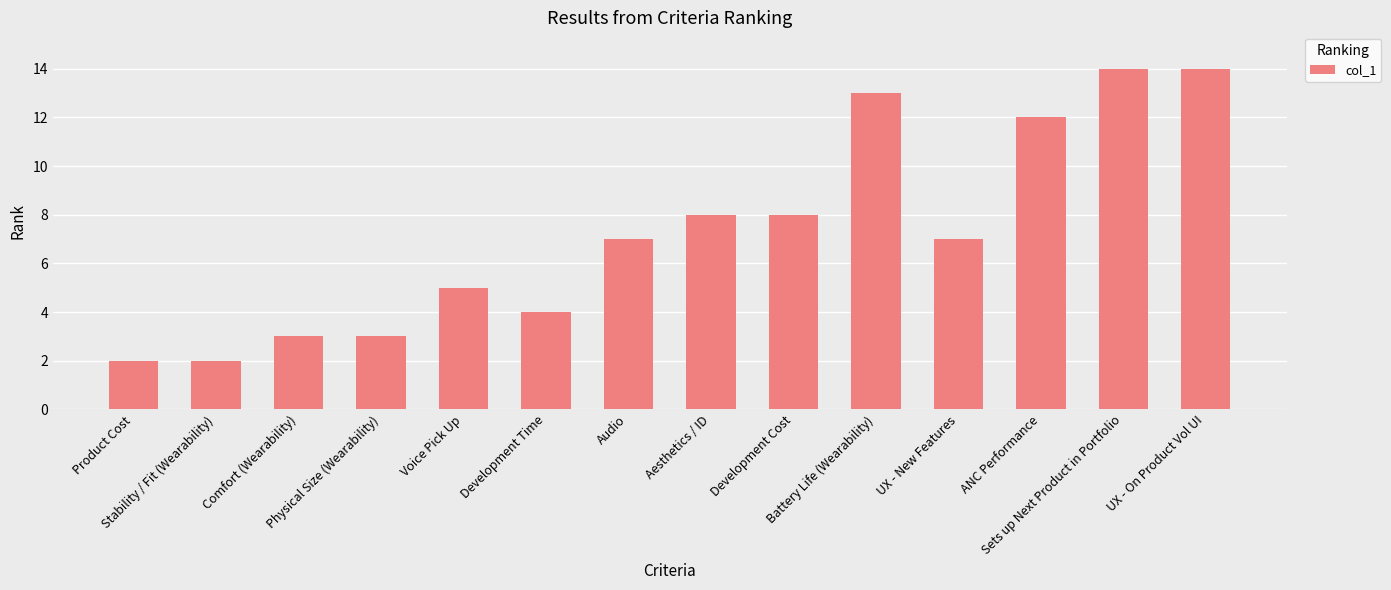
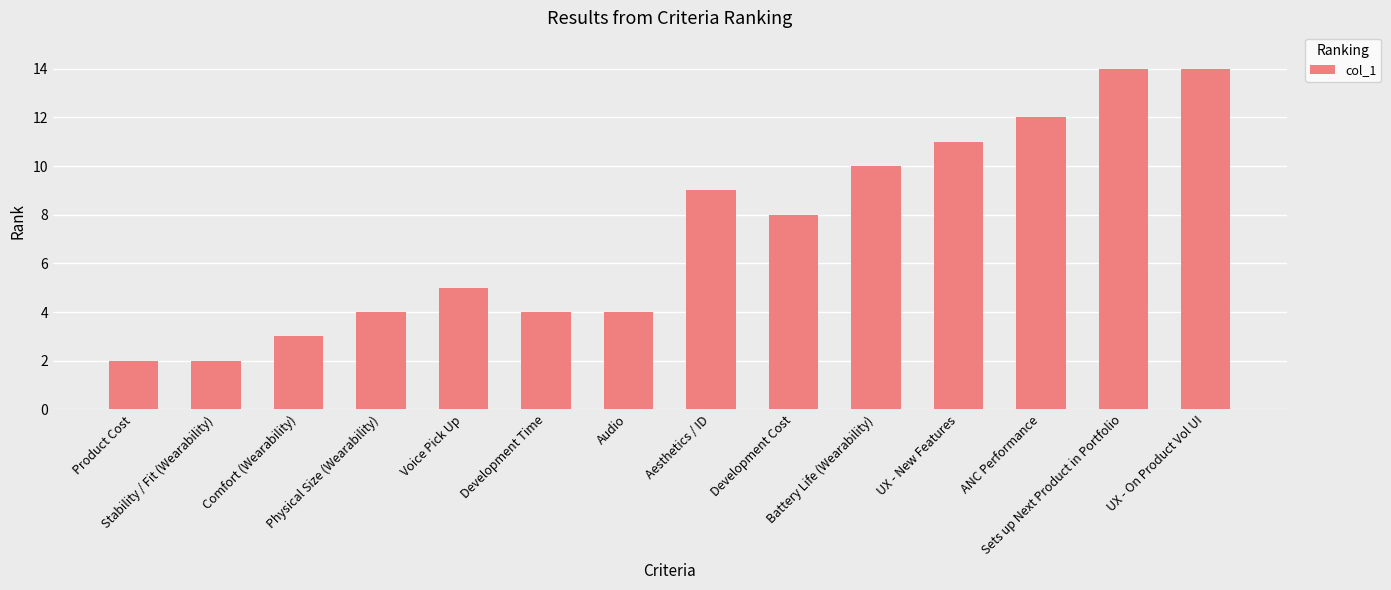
Physical Size (Wearability): 3 -> 4
Audio: 7 -> 4
Aesthetics / ID: 8 -> 9
Battery Life (Wearability): 13 -> 10
UX - New Features: 7 -> 11
